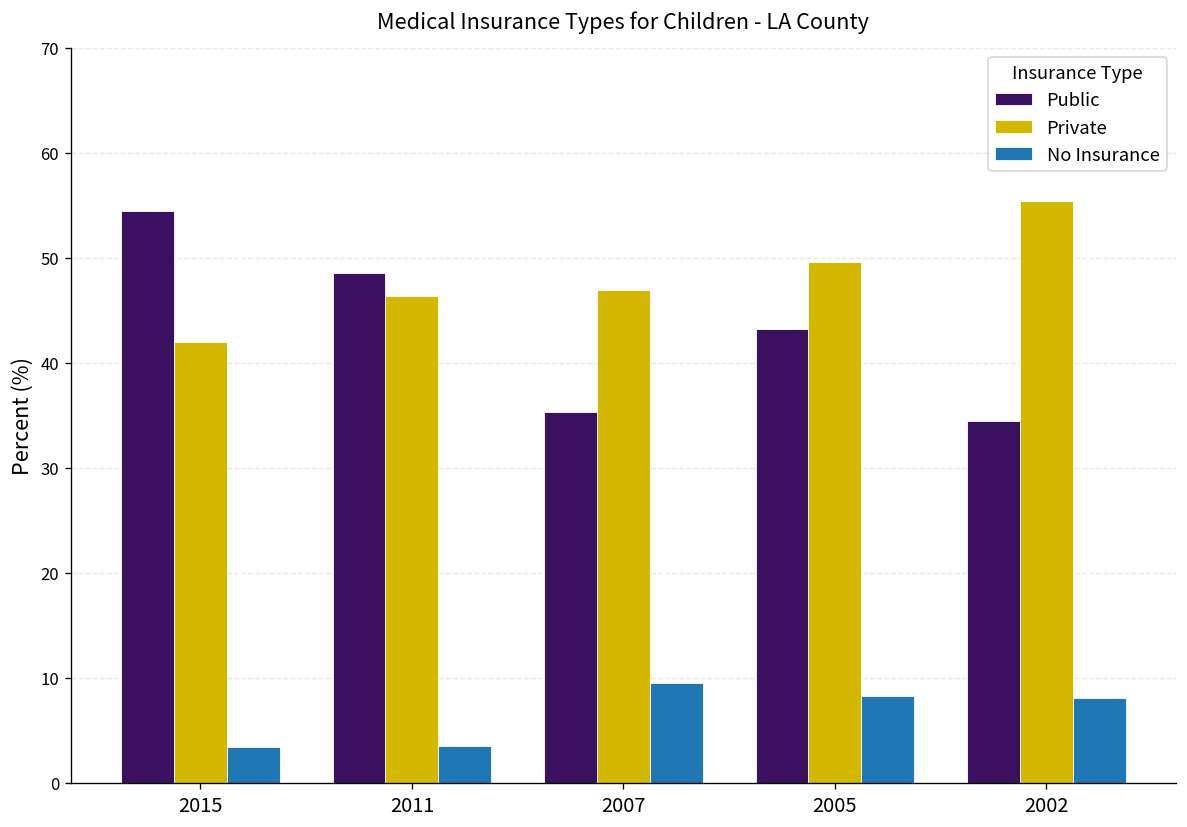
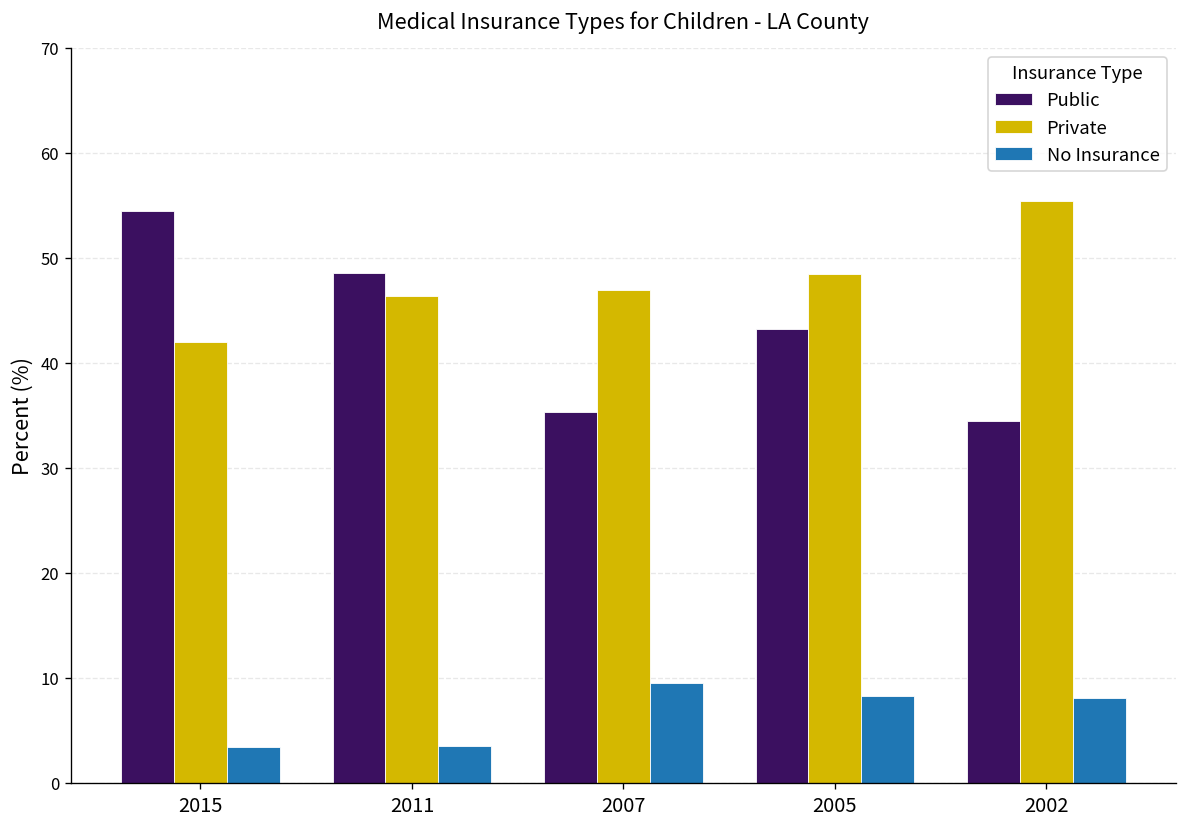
Private, 2005: 50 -> 49
